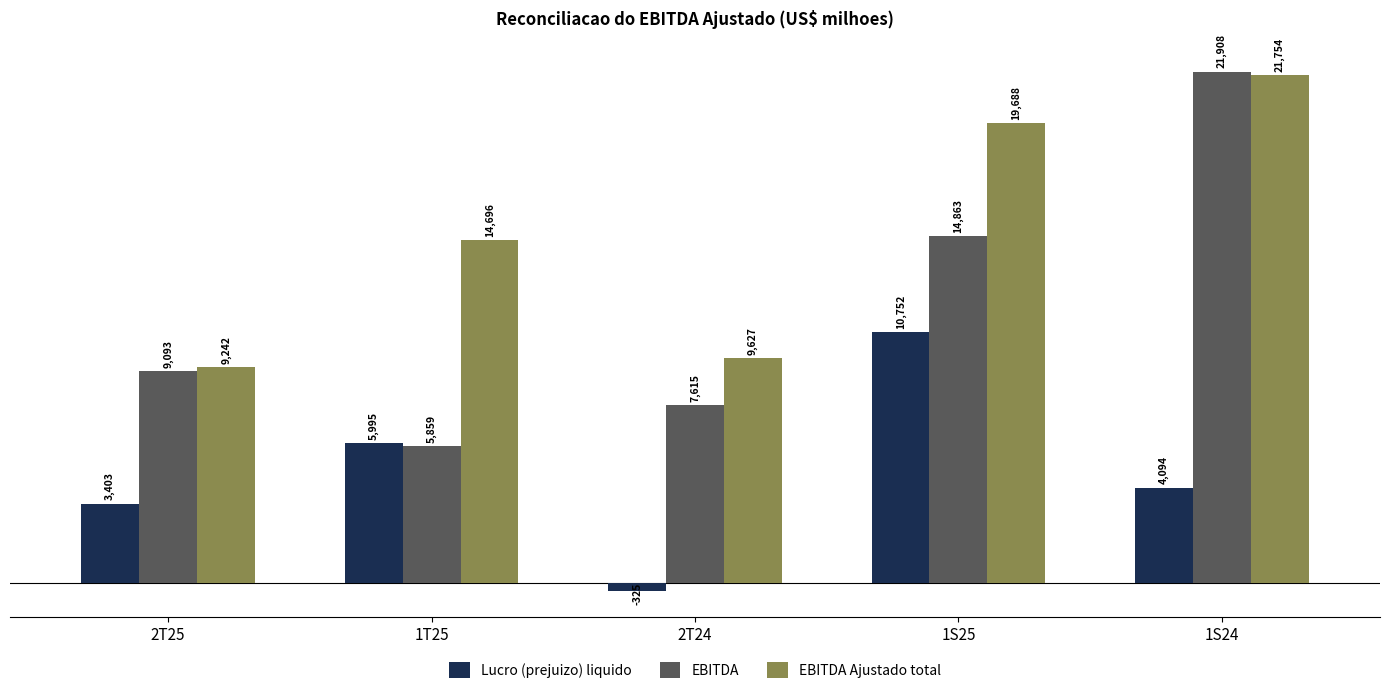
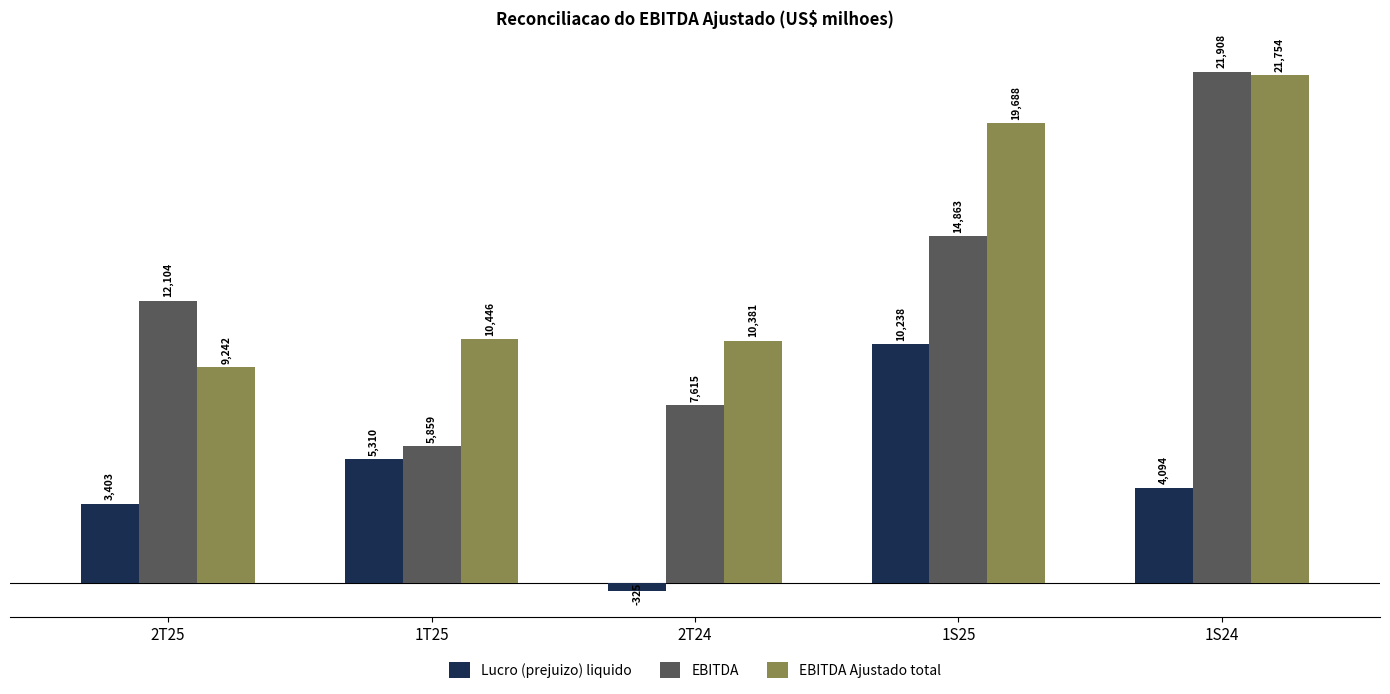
EBITDA, 2T25: 9,093 -> 12,104
Lucro (prejuizo) liquido, 1T25: 5,995 -> 5,310
EBITDA Ajustado total, 1T25: 14,696 -> 10,446
EBITDA Ajustado total, 2T24: 9,627 -> 10,381
Lucro (prejuizo) liquido, 1S25: 10,752 -> 10,238
